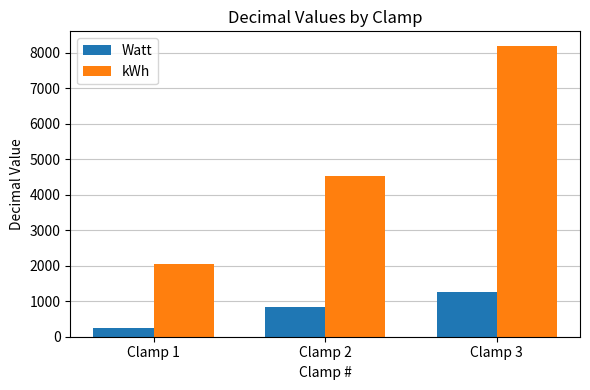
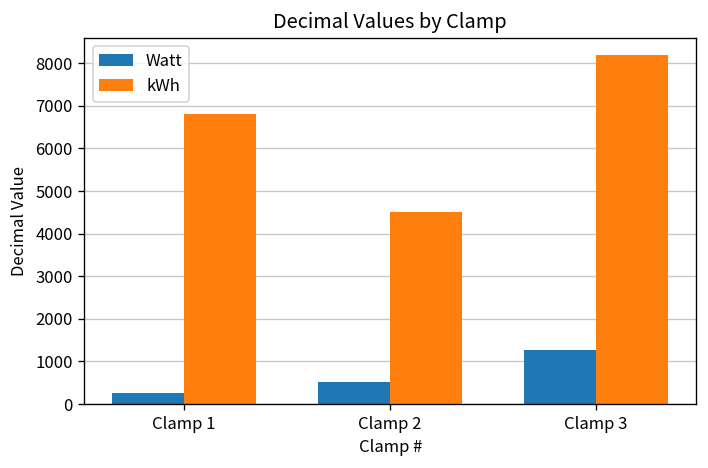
kWh, Clamp 1: 2000 -> 6800
Watt, Clamp 2: 800 -> 500
